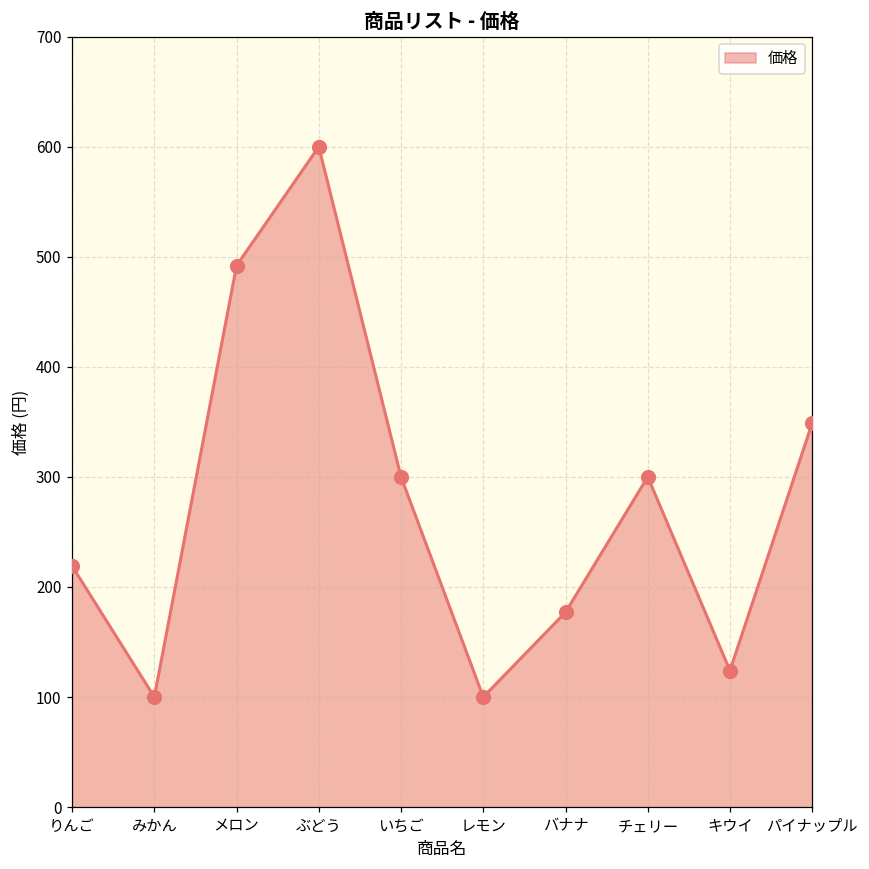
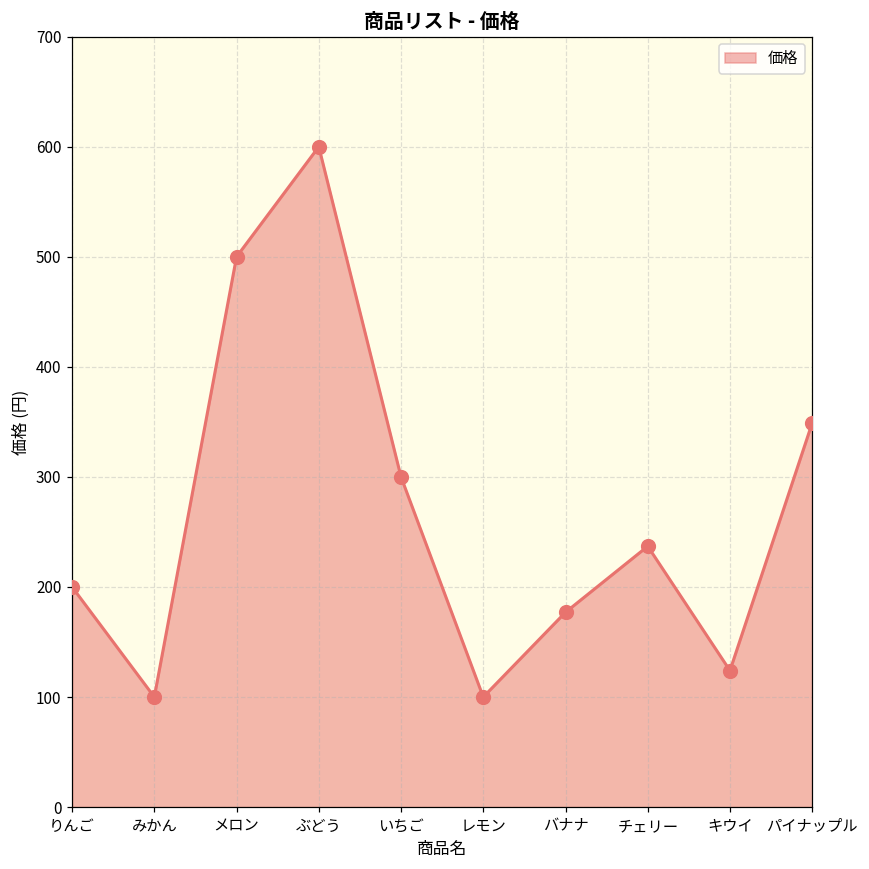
りんご: 219 -> 200
メロン: 492 -> 500
チェリー: 300 -> 237
